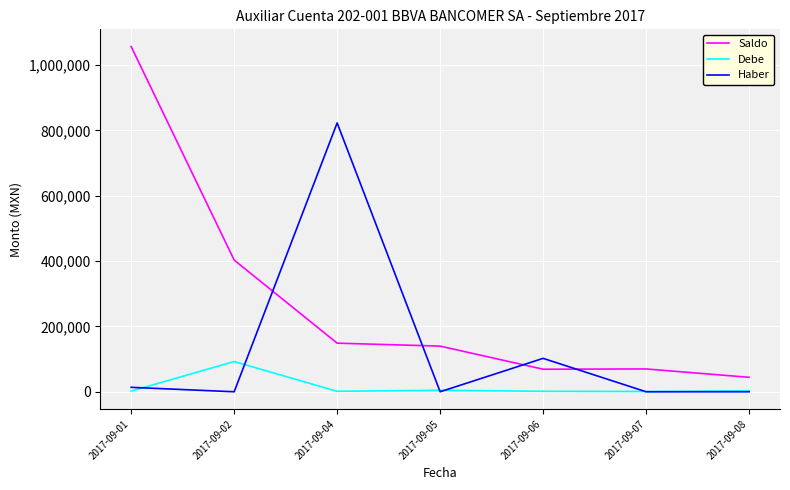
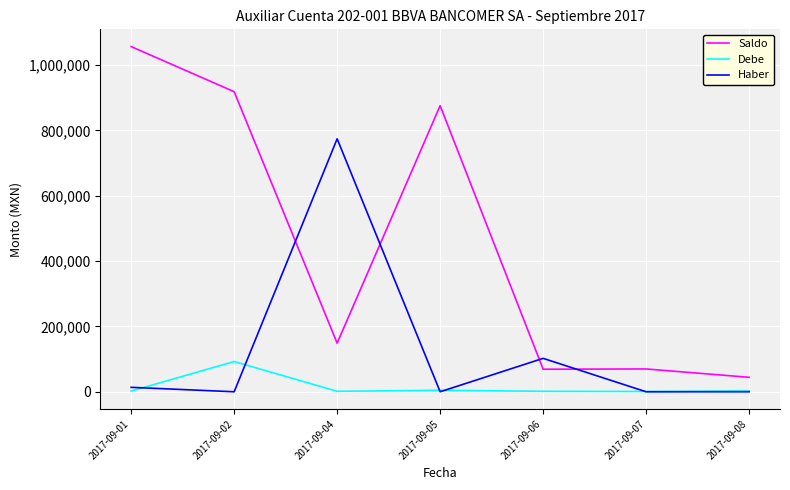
Saldo, 2017-09-02: 400,000 -> 920,000
Haber, 2017-09-04: 820,000 -> 770,000
Saldo, 2017-09-05: 140,000 -> 880,000
